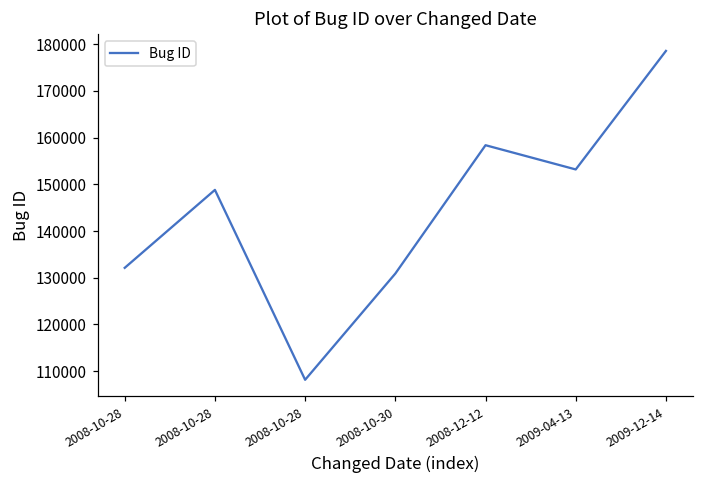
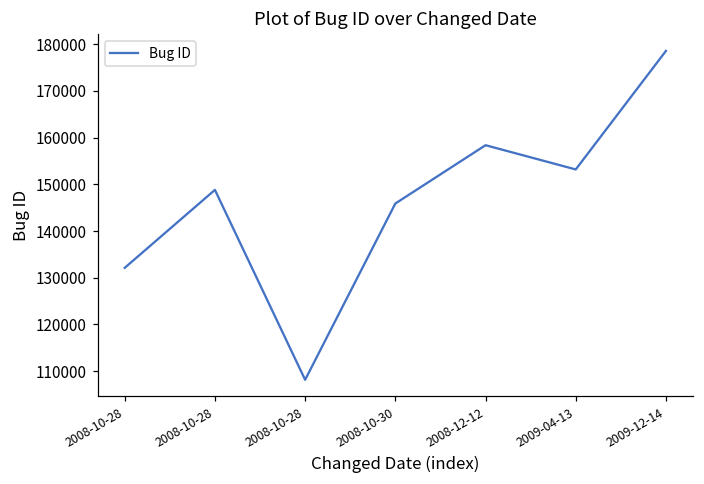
2008-10-30: 131000 -> 146000
